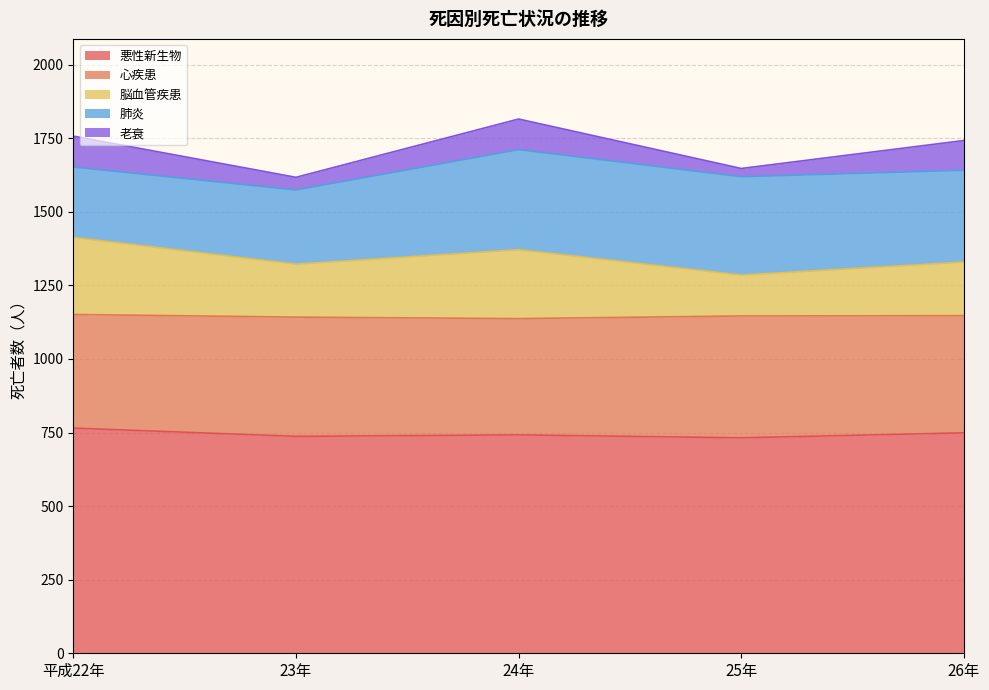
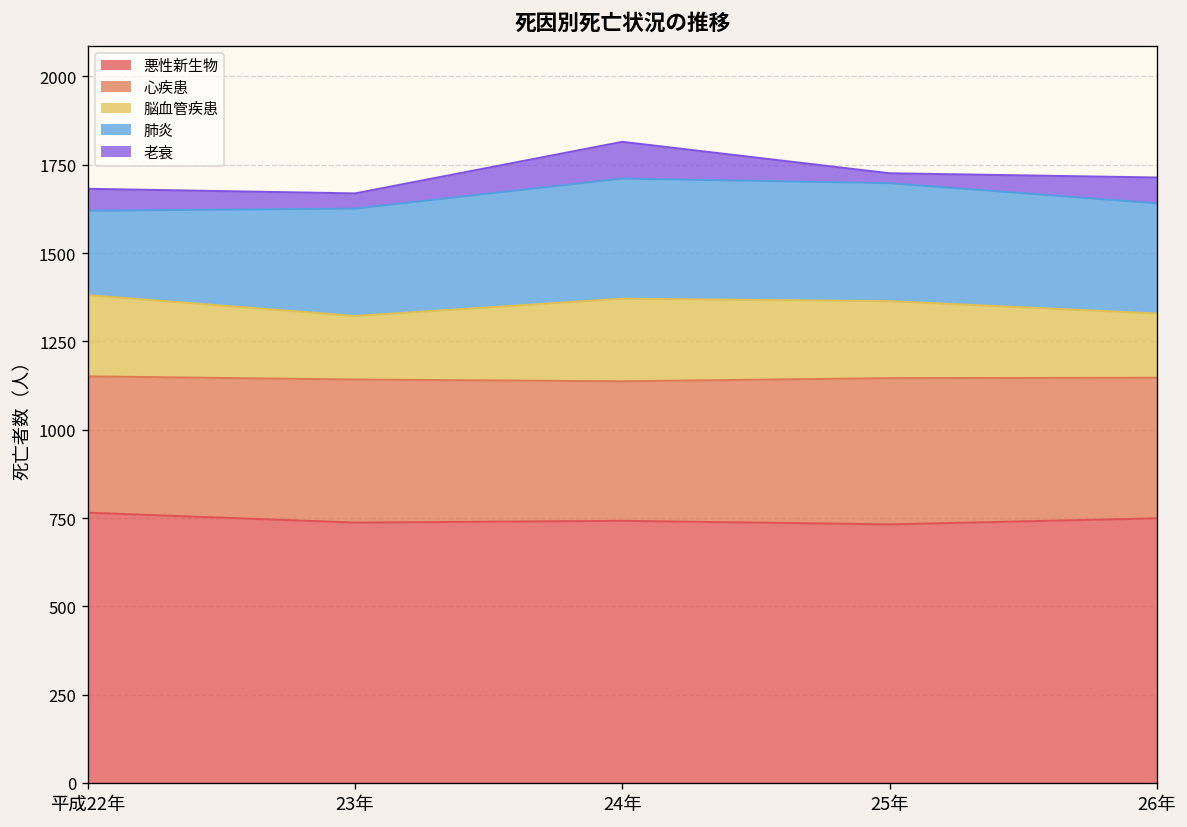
脳血管疾患, 平成22年: 260 -> 230
老衰, 平成22年: 110 -> 60
肺炎, 23年: 250 -> 300
脳血管疾患, 25年: 140 -> 220
老衰, 26年: 100 -> 70
